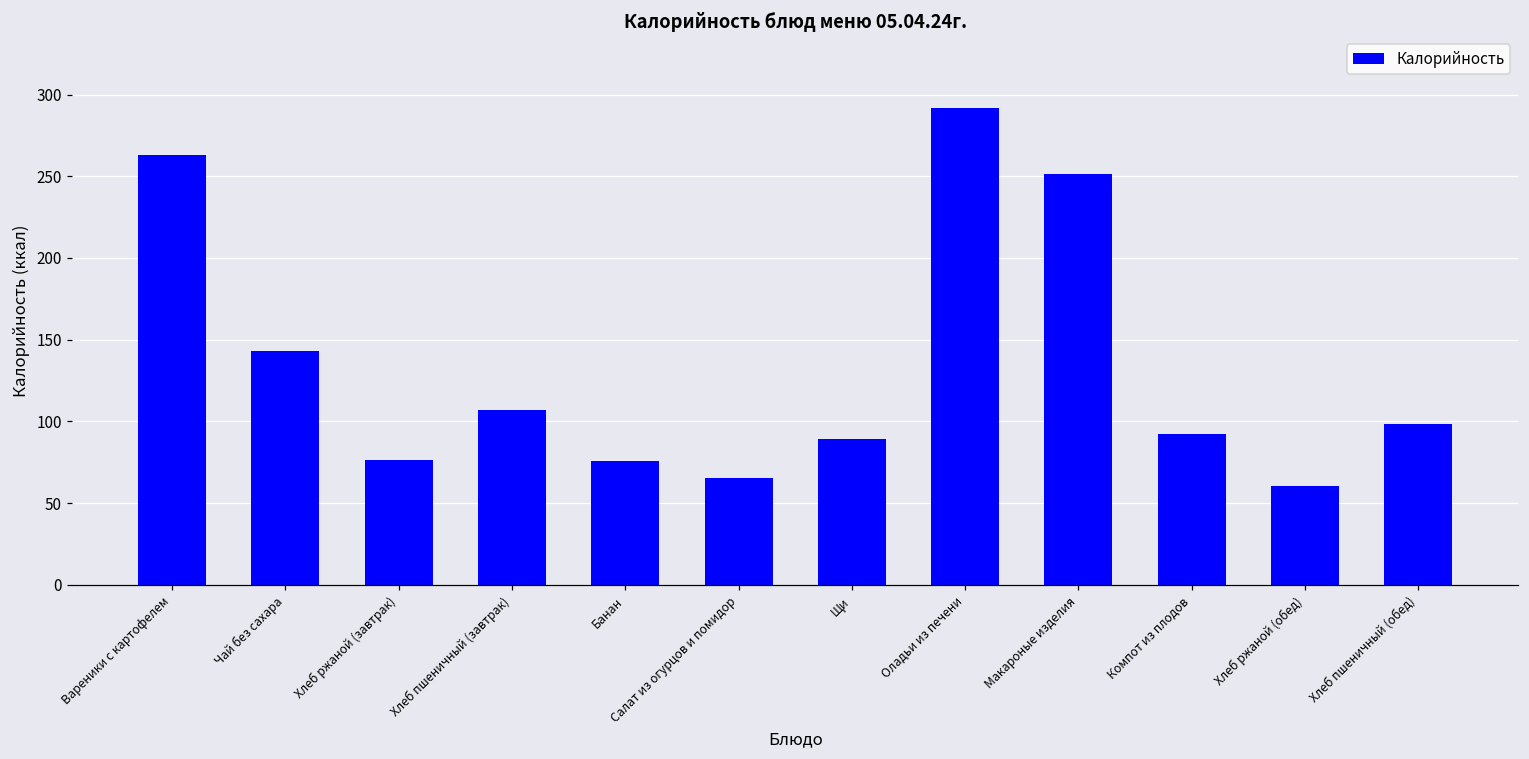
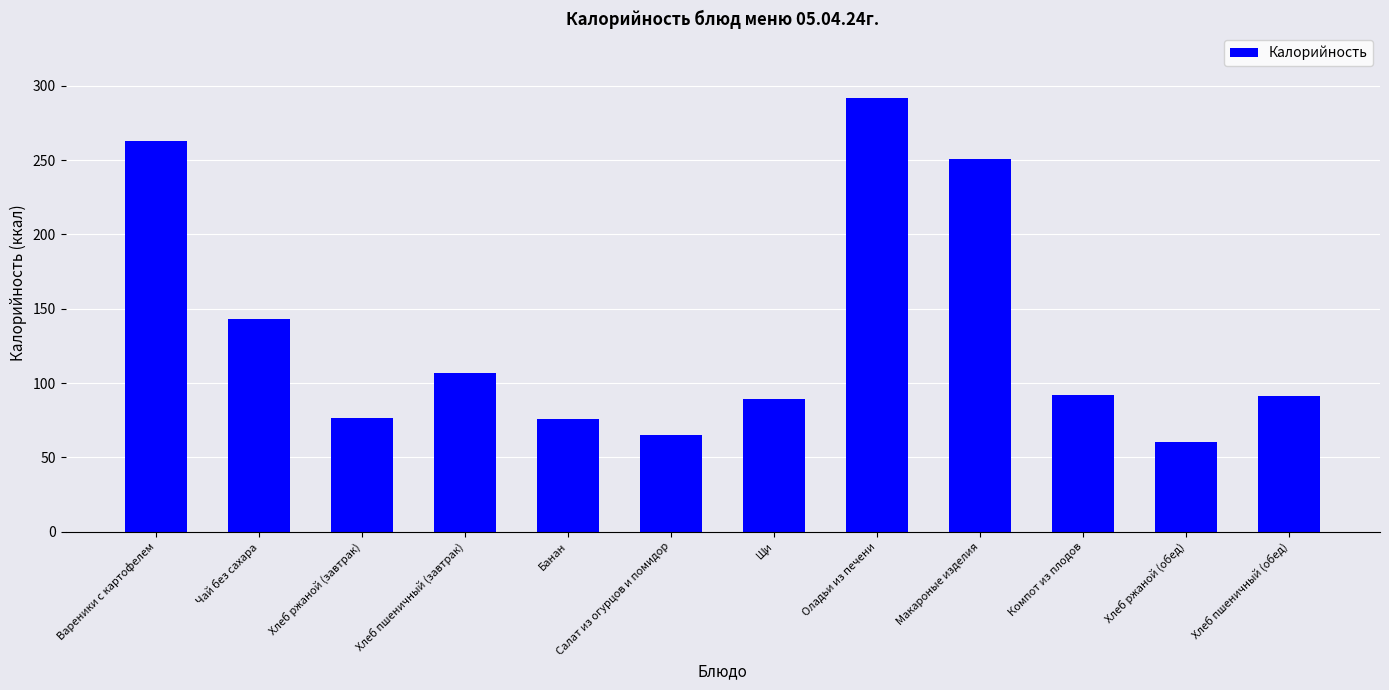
Хлеб пшеничный (обед): 98 -> 92
